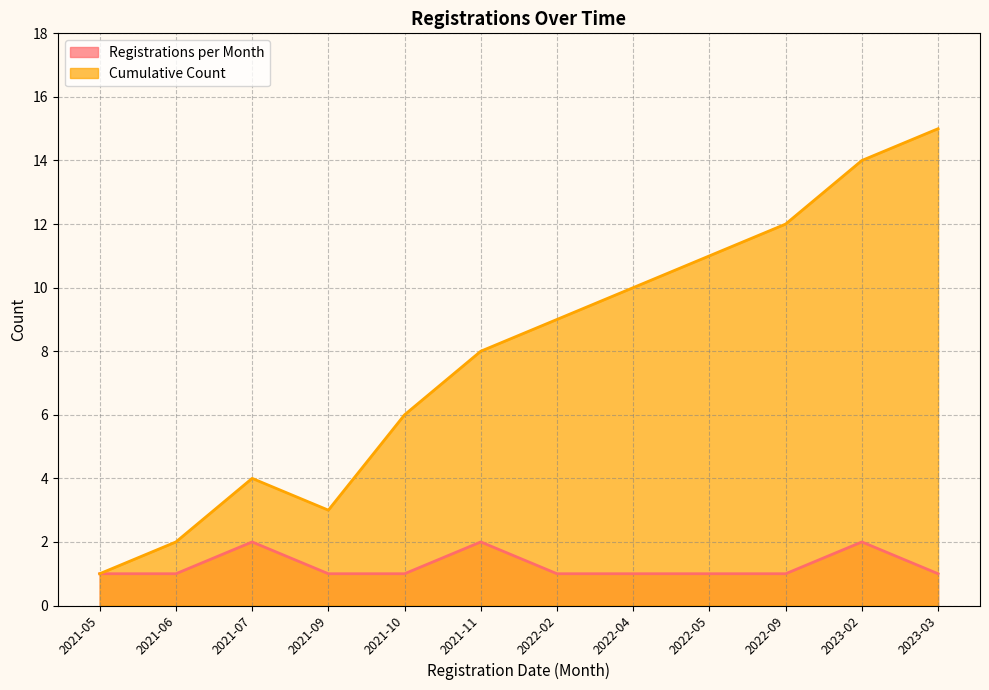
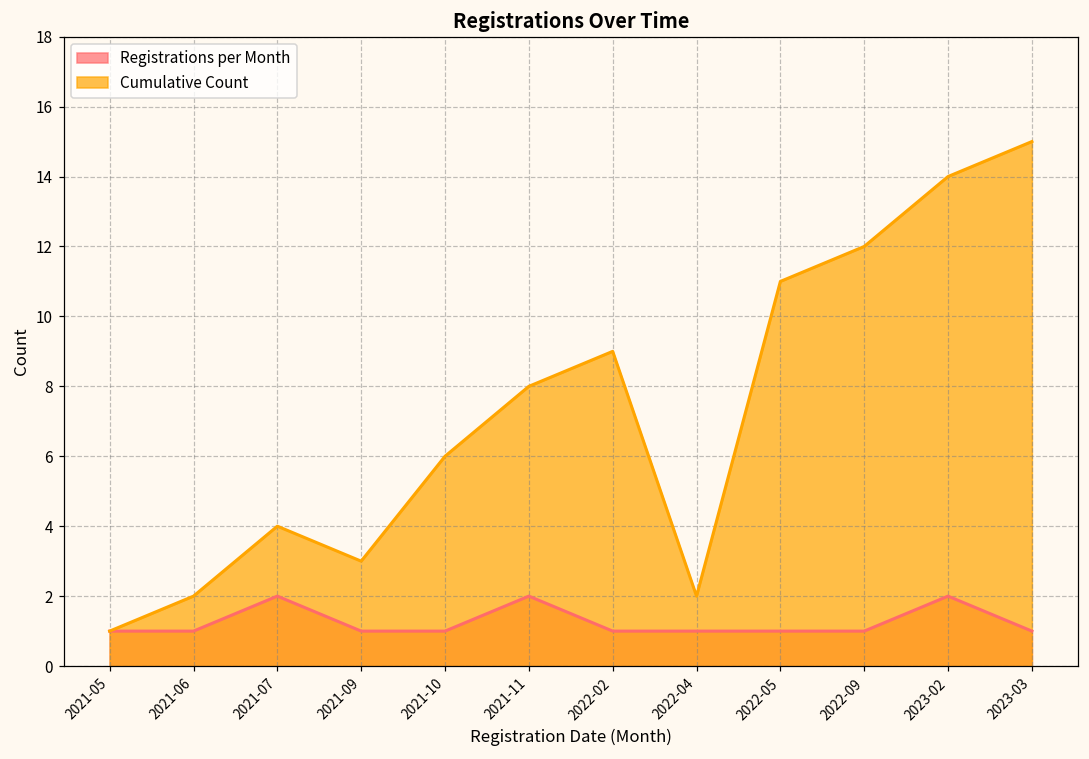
Cumulative Count, 2022-04: 10 -> 2
